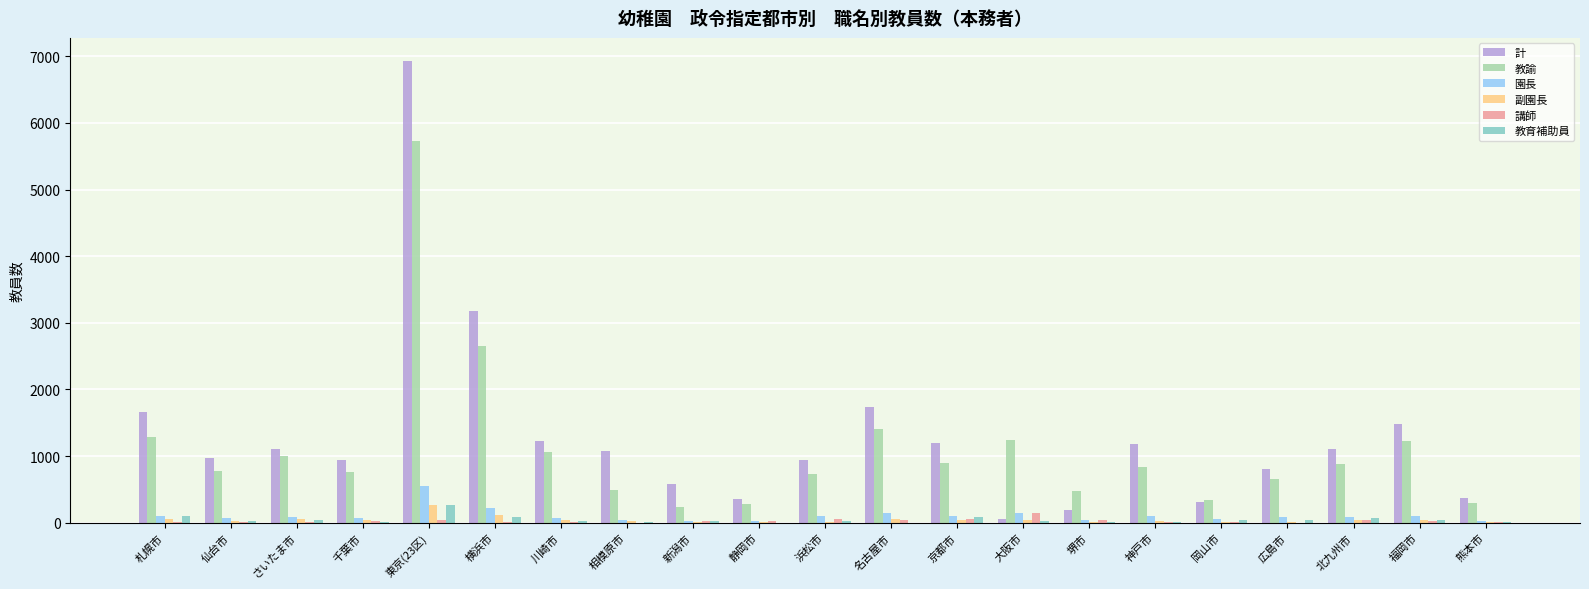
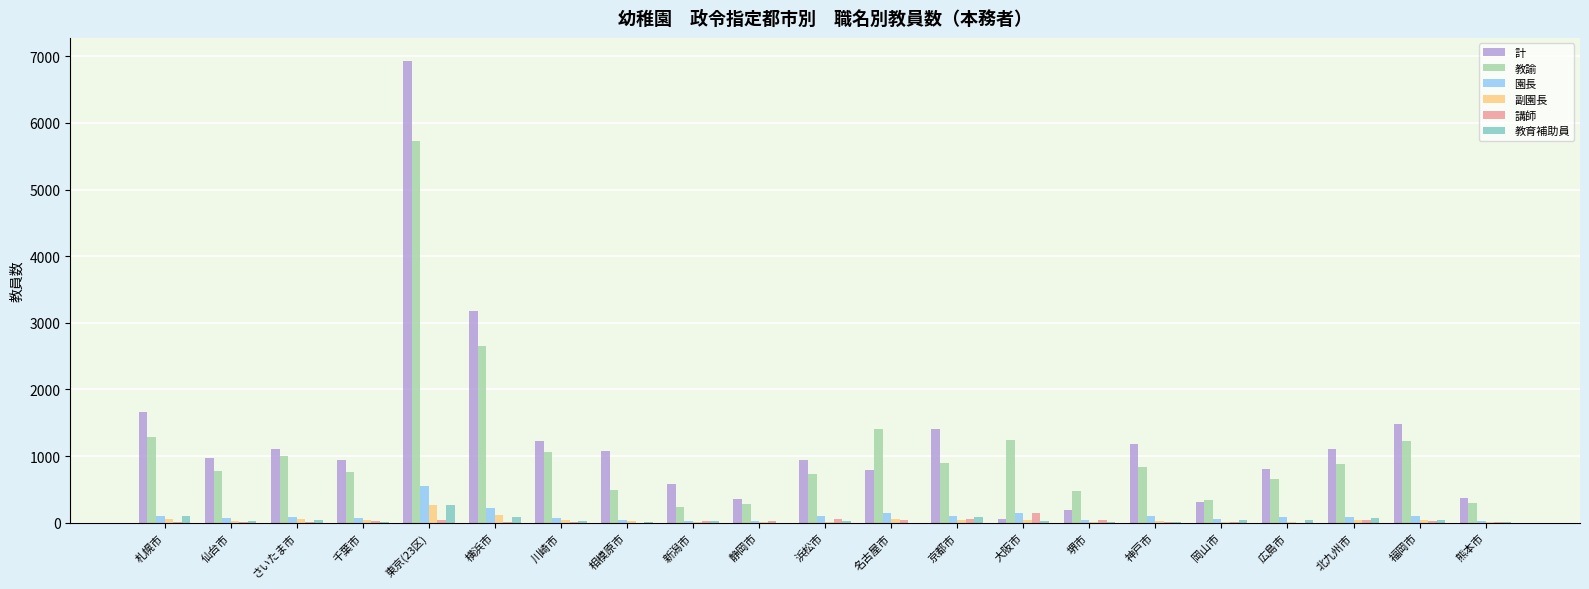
計, 名古屋市: 1700 -> 800
計, 京都市: 1200 -> 1400
